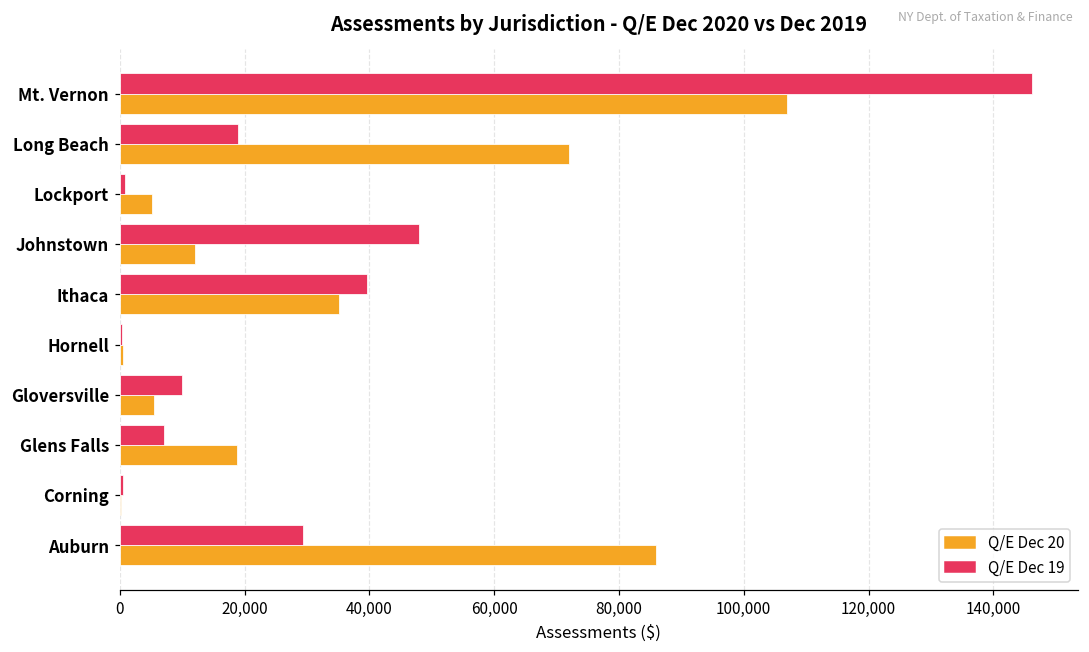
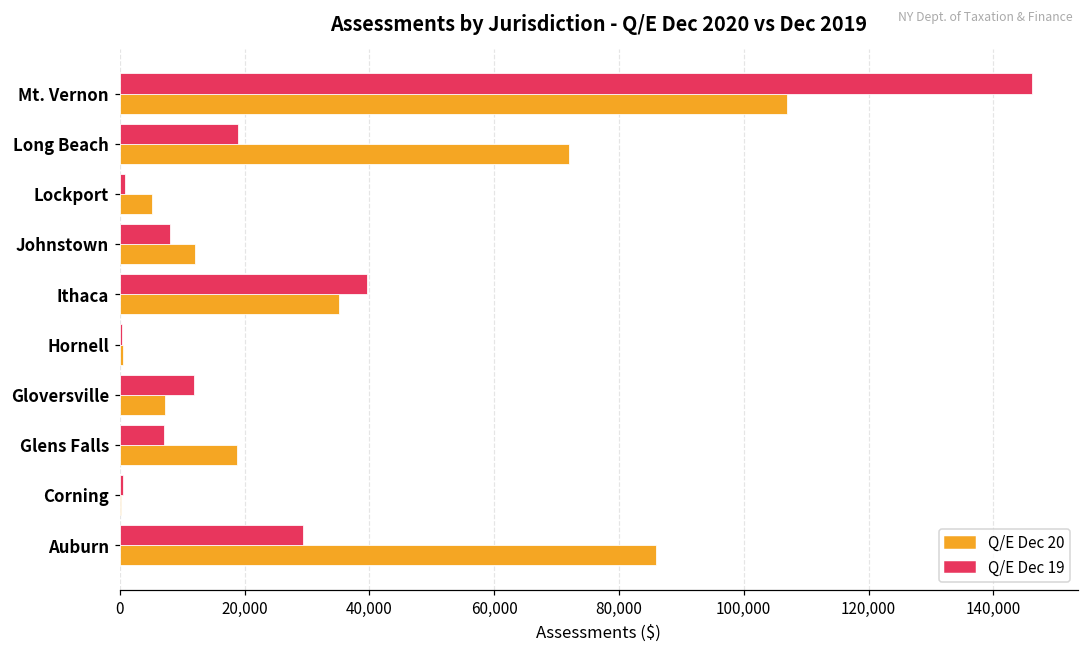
Q/E Dec 19, Johnstown: 48,000 -> 8,000
Q/E Dec 19, Gloversville: 10,000 -> 12,000
Q/E Dec 20, Gloversville: 6,000 -> 7,000
